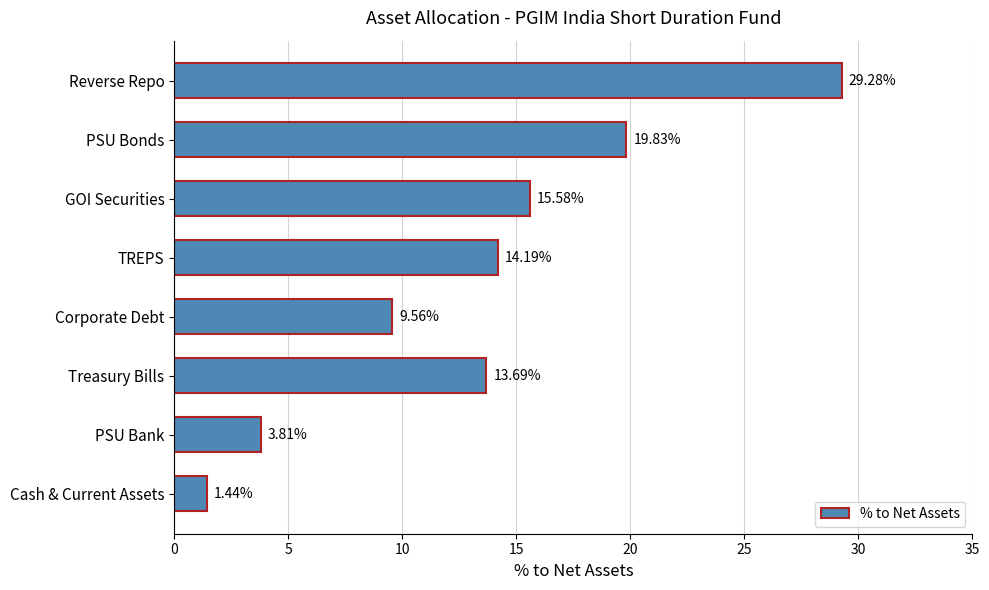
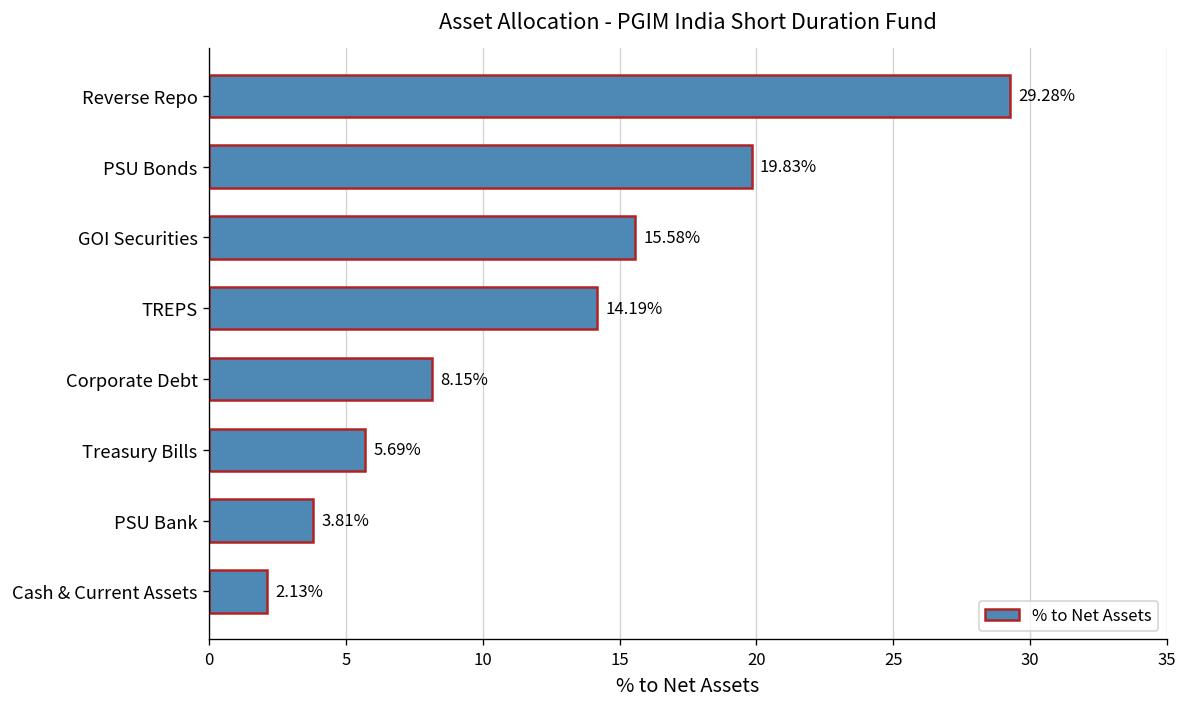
Corporate Debt: 9.56% -> 8.15%
Treasury Bills: 13.69% -> 5.69%
Cash & Current Assets: 1.44% -> 2.13%
